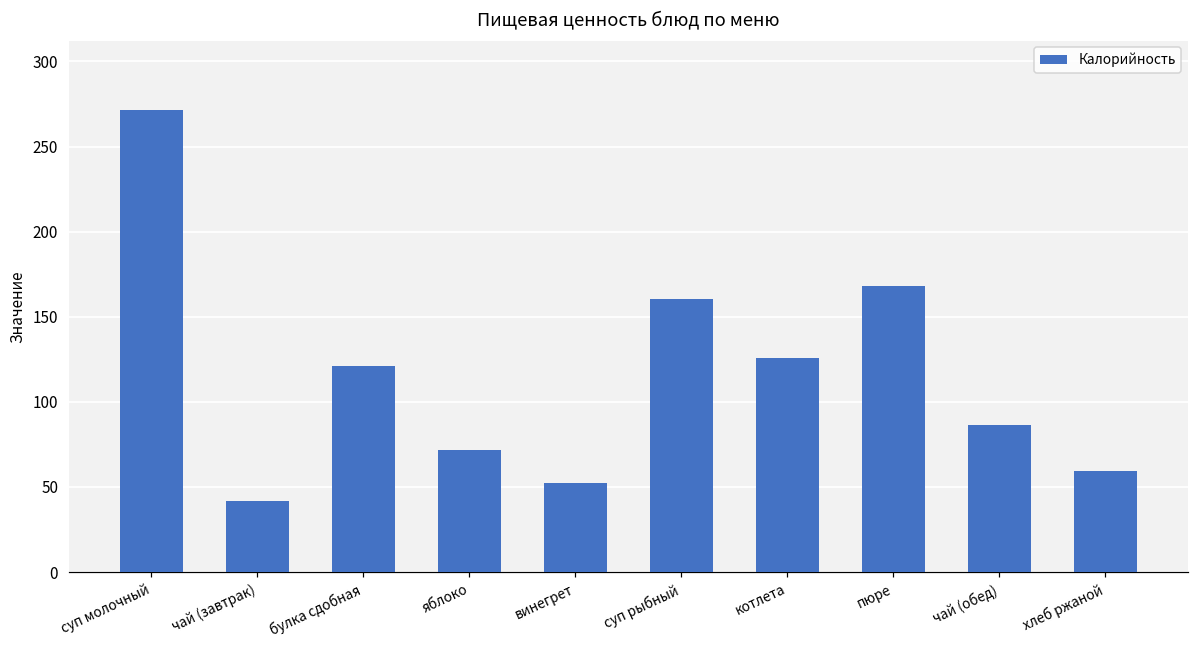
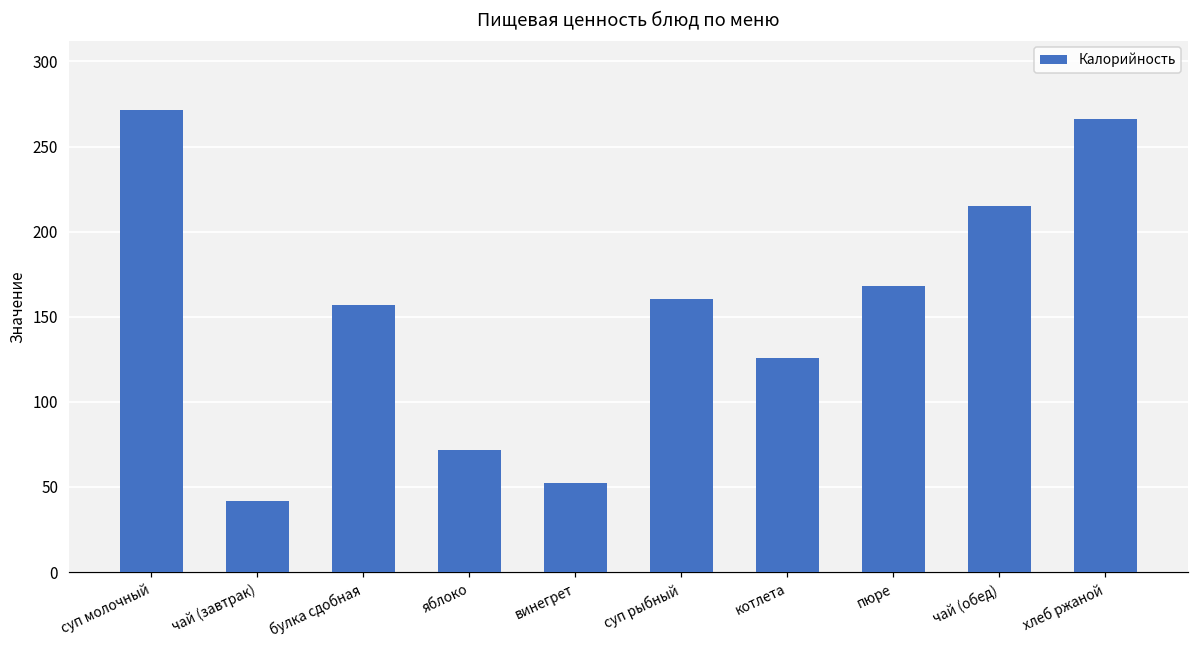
булка сдобная: 121 -> 157
чай (обед): 87 -> 215
хлеб ржаной: 59 -> 266
